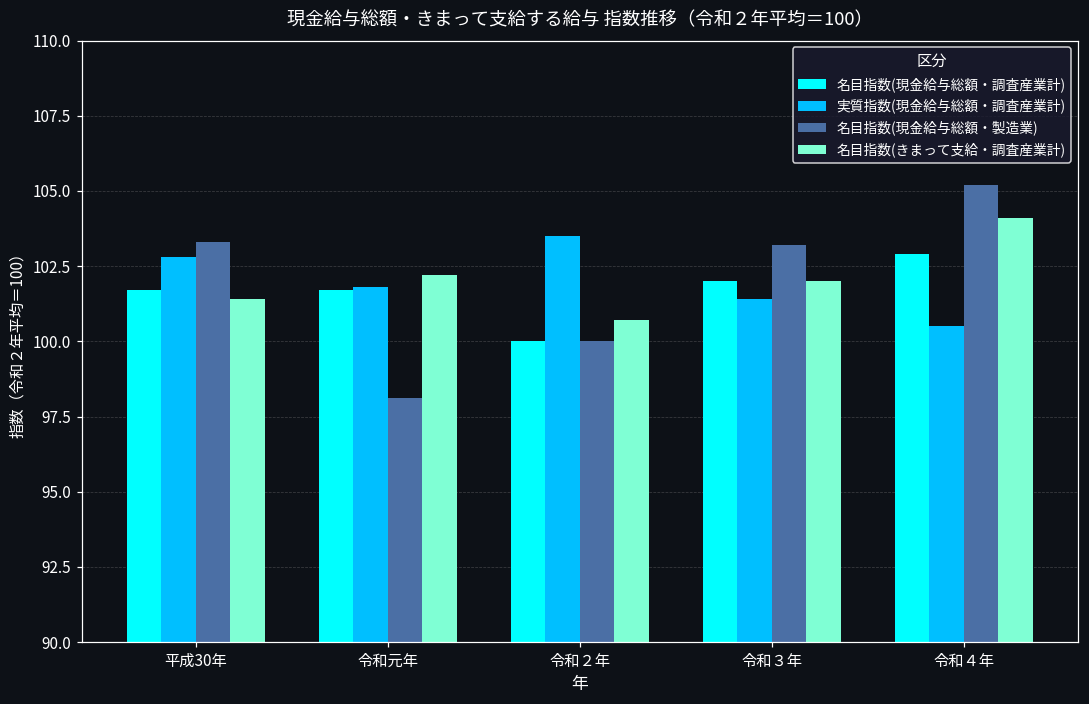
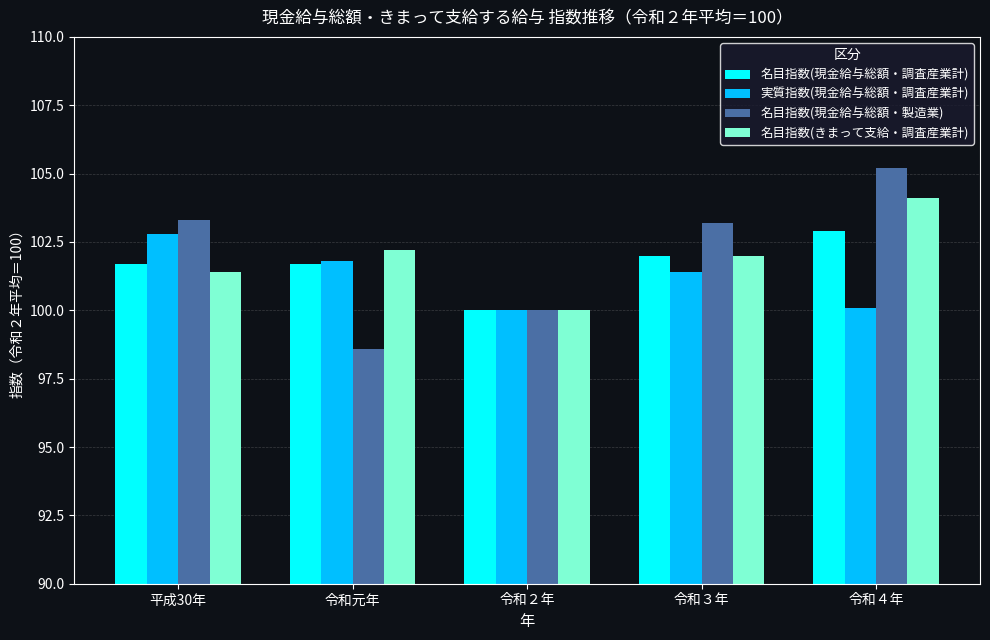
名目指数(現金給与総額・製造業), 令和元年: 98.1 -> 98.6
実質指数(現金給与総額・調査産業計), 令和２年: 103.5 -> 100.0
名目指数(きまって支給・調査産業計), 令和２年: 100.7 -> 100.0
実質指数(現金給与総額・調査産業計), 令和４年: 100.5 -> 100.1
